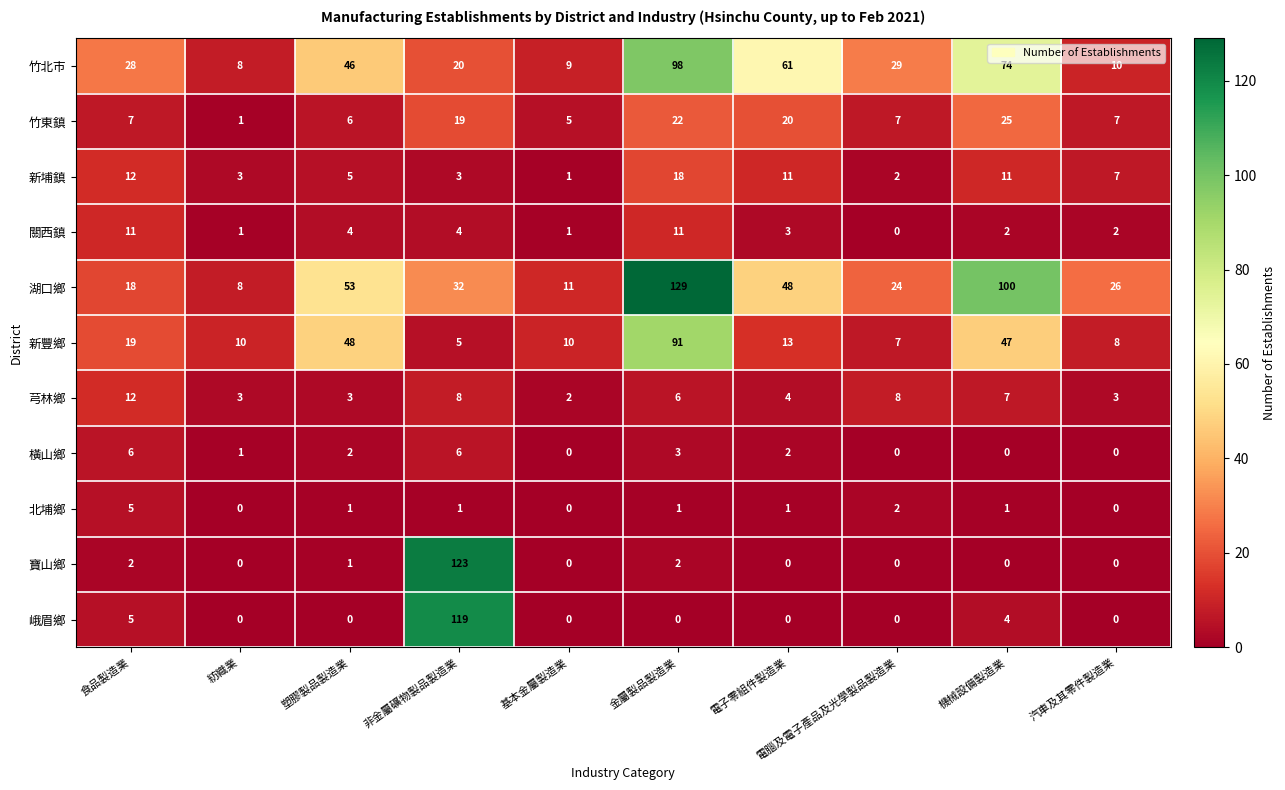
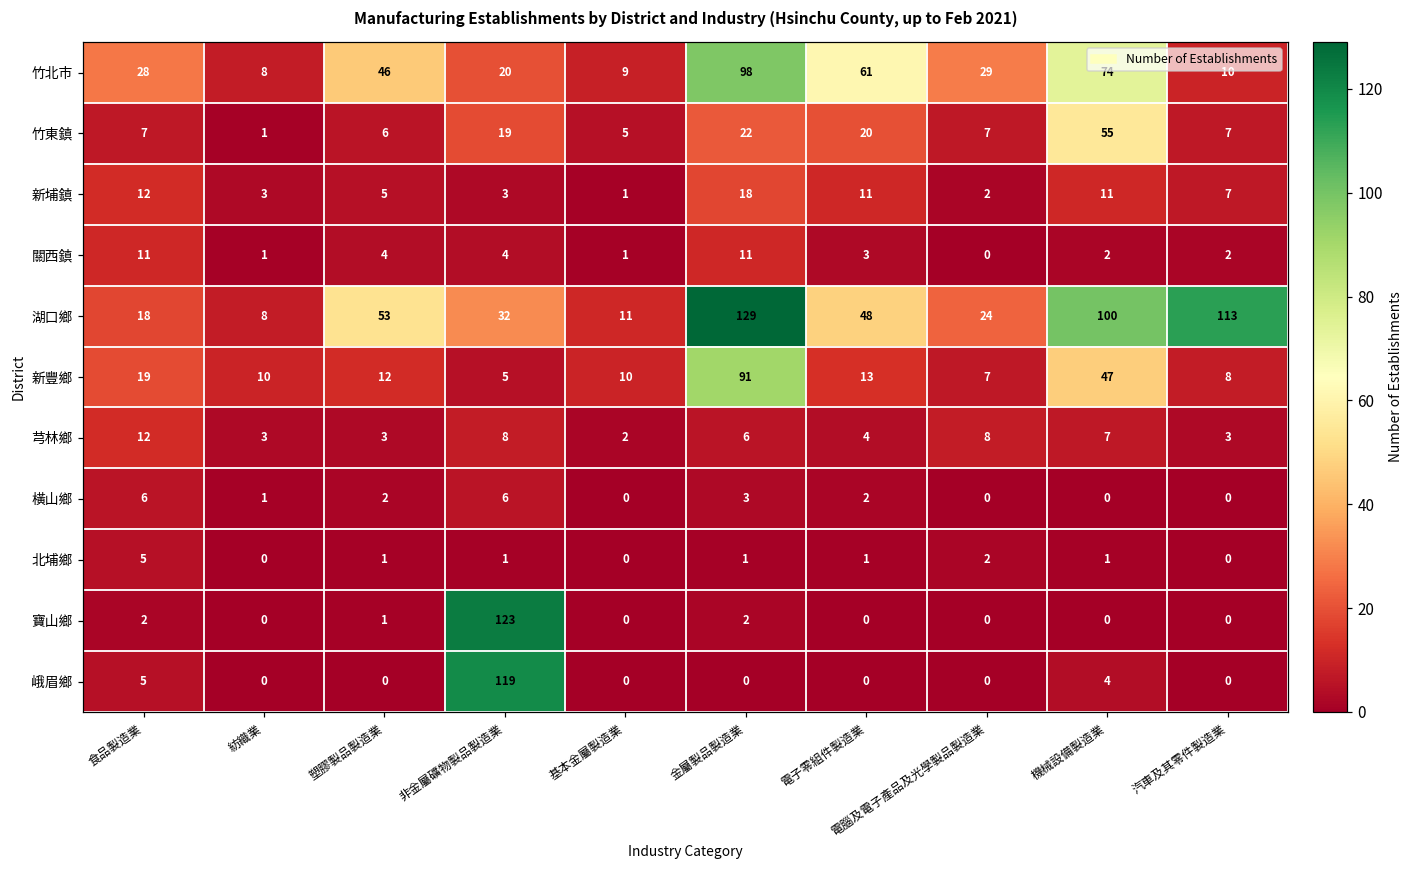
竹東鎮, 機械設備製造業: 25 -> 55
湖口鄉, 汽車及其零件製造業: 26 -> 113
新豐鄉, 塑膠製品製造業: 48 -> 12
